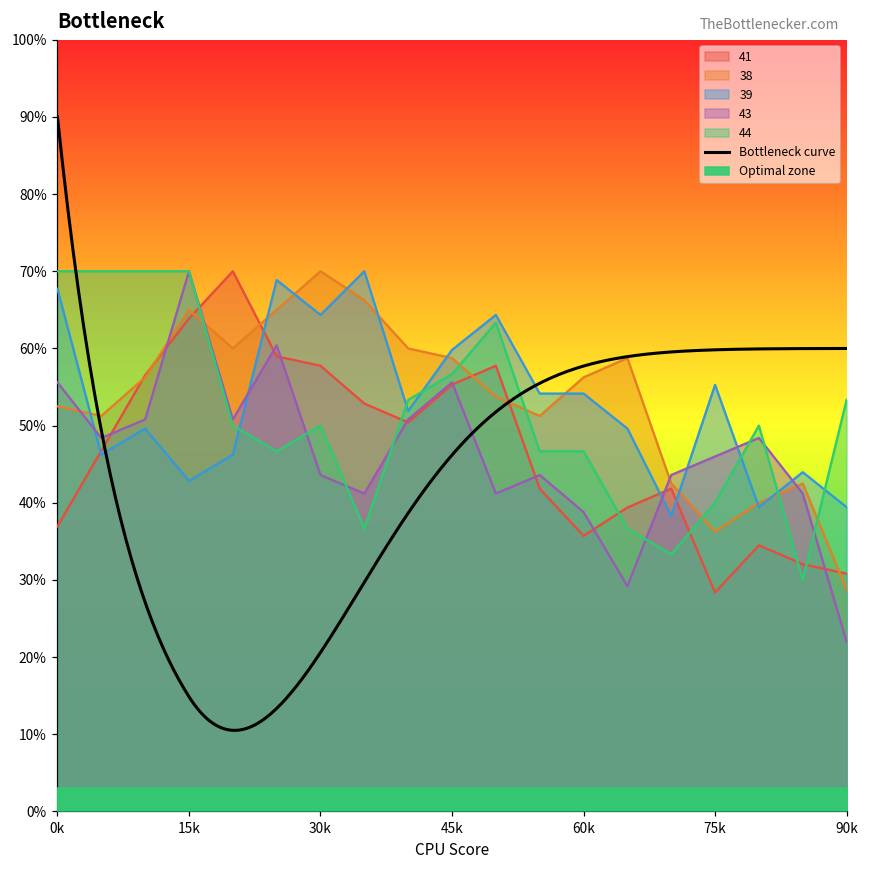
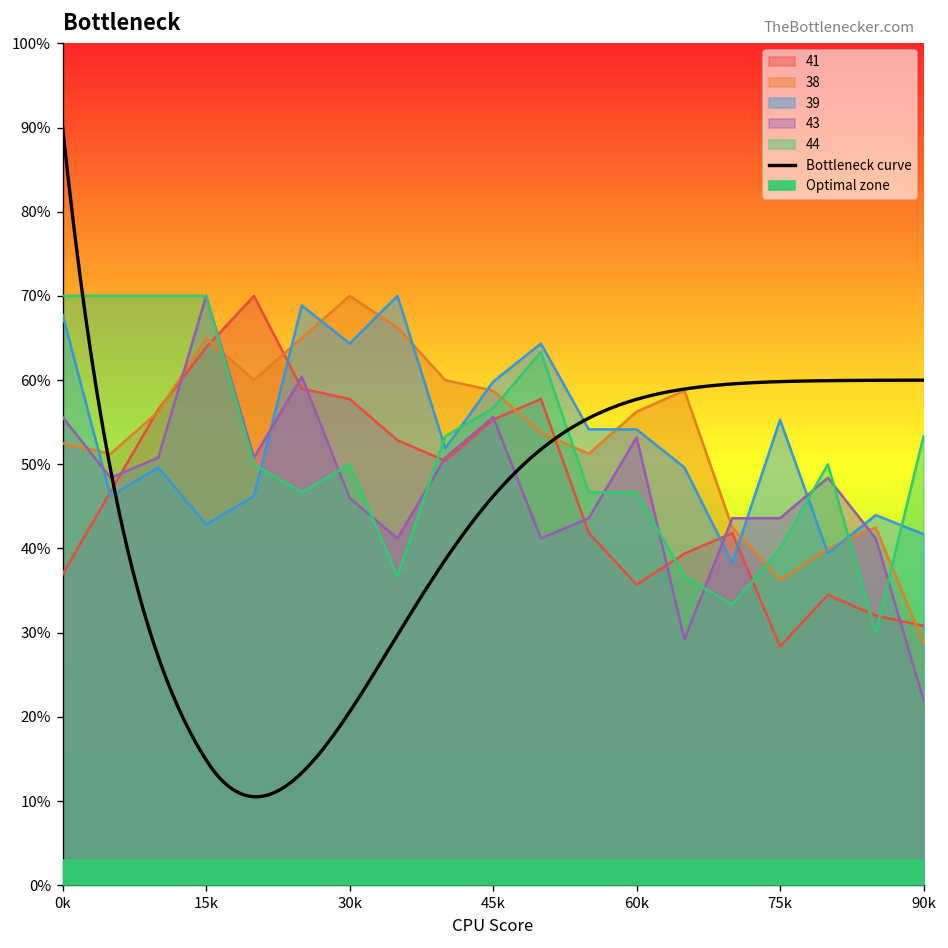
43, 30k: 44% -> 46%
43, 60k: 39% -> 53%
43, 75k: 46% -> 44%
39, 90k: 39% -> 42%
